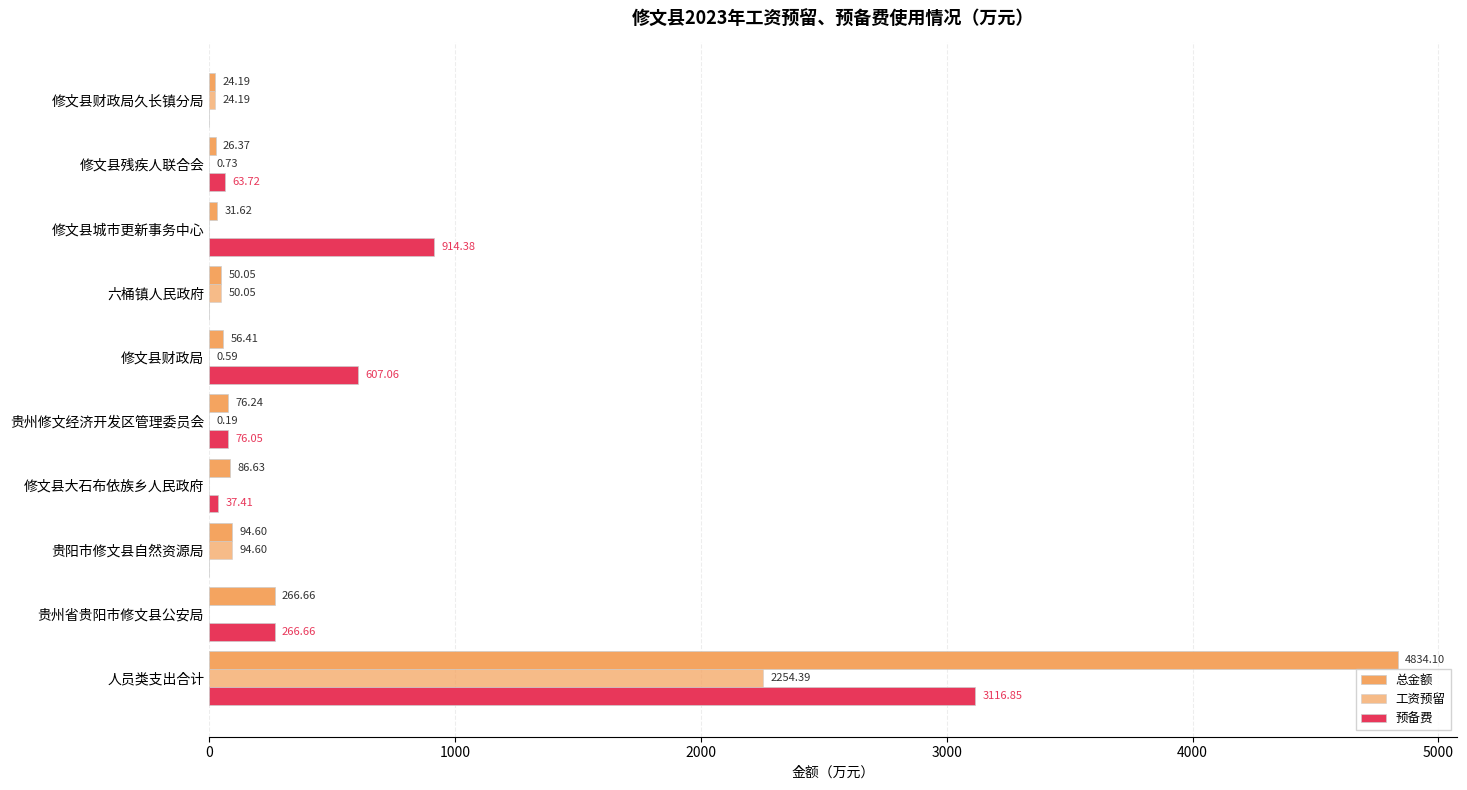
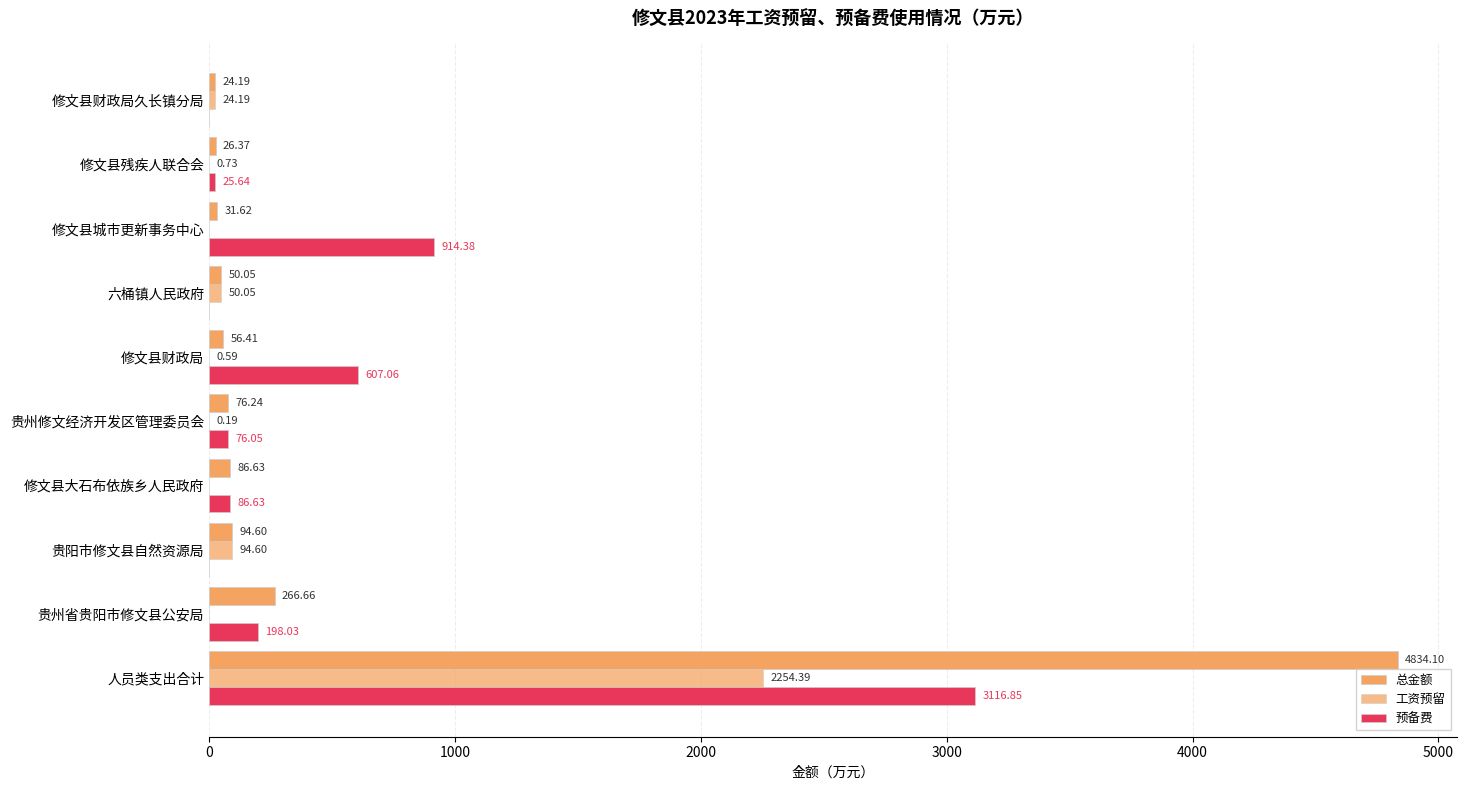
预备费, 修文县残疾人联合会: 63.72 -> 25.64
预备费, 修文县大石布依族乡人民政府: 37.41 -> 86.63
预备费, 贵州省贵阳市修文县公安局: 266.66 -> 198.03
